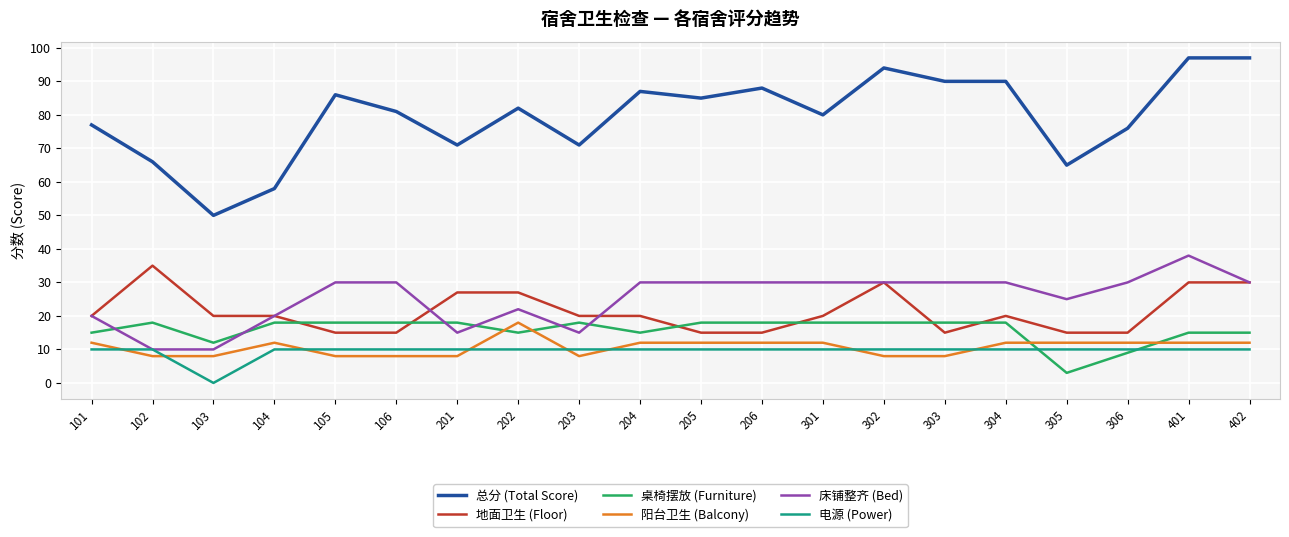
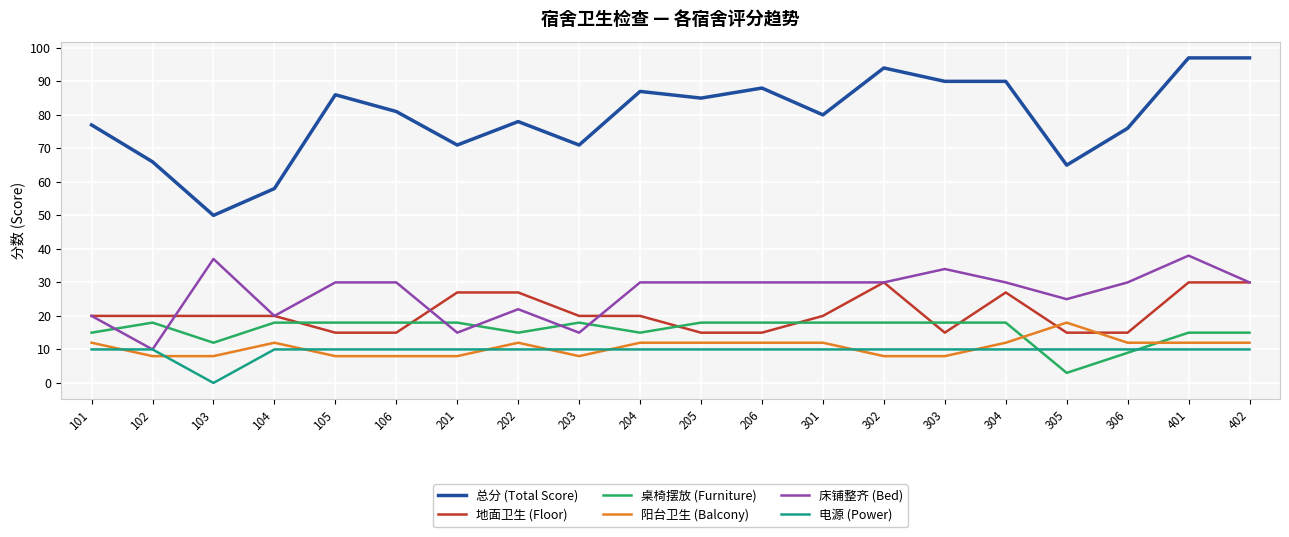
地面卫生 (Floor), 102: 35 -> 20
床铺整齐 (Bed), 103: 10 -> 37
总分 (Total Score), 202: 82 -> 78
阳台卫生 (Balcony), 202: 18 -> 12
床铺整齐 (Bed), 303: 30 -> 34
地面卫生 (Floor), 304: 20 -> 27
阳台卫生 (Balcony), 305: 12 -> 18
